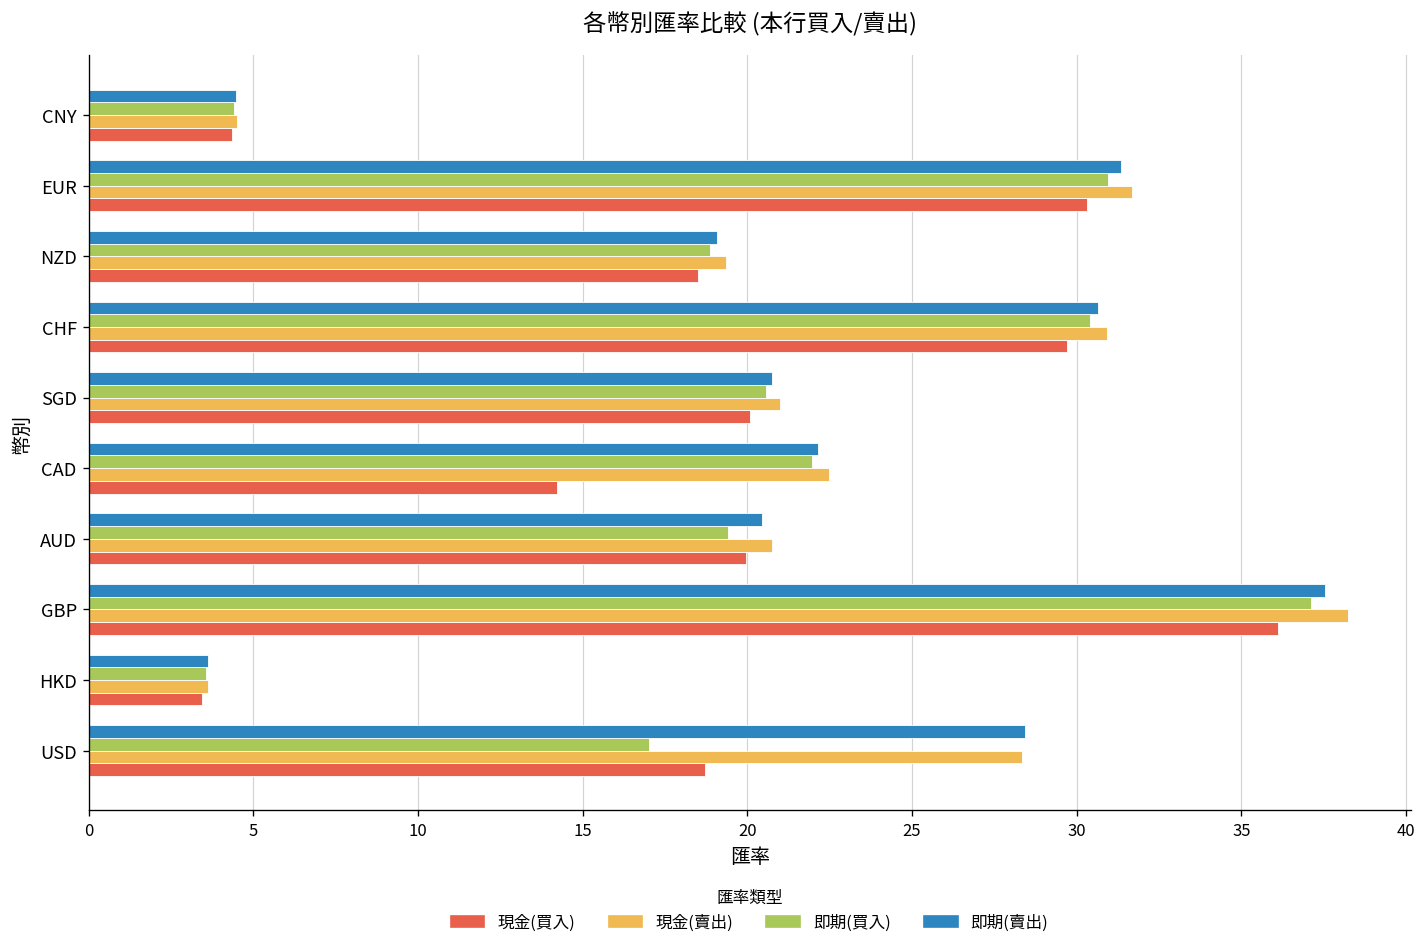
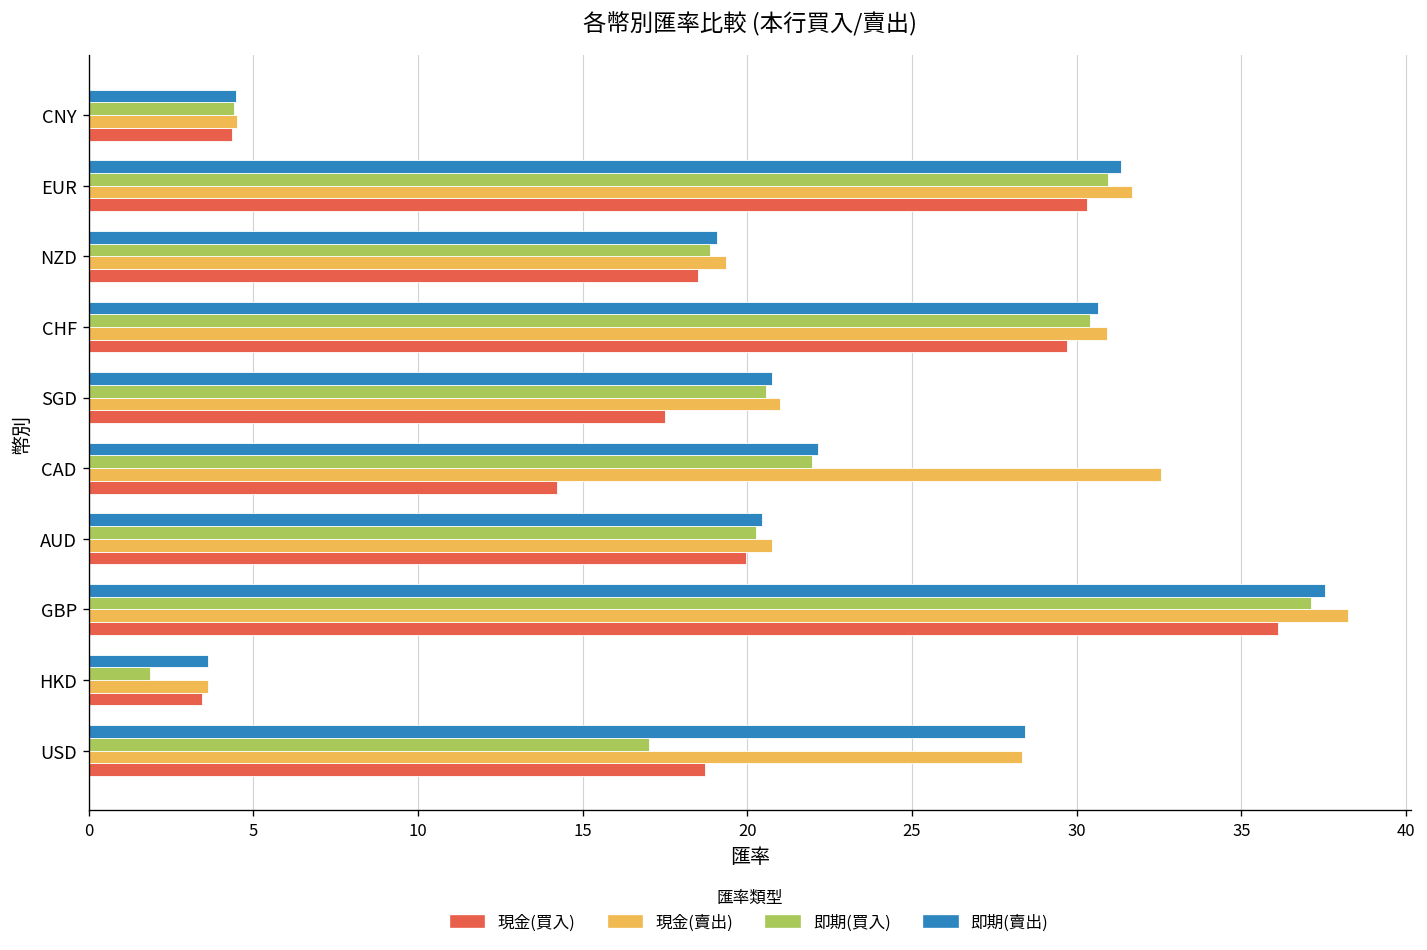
現金(買入), SGD: 20.1 -> 17.5
現金(賣出), CAD: 22.5 -> 32.6
即期(買入), AUD: 19.4 -> 20.3
即期(買入), HKD: 3.6 -> 1.9
